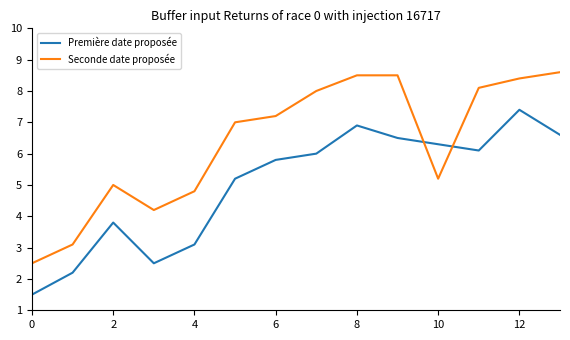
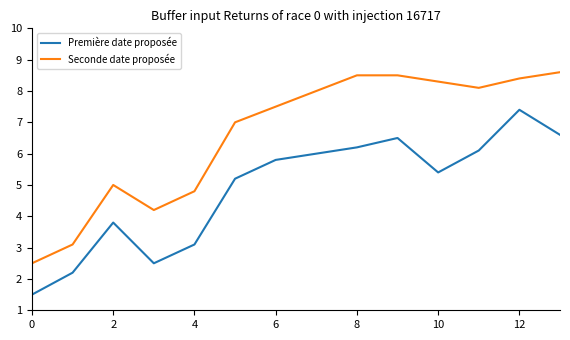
Seconde date proposée, 6: 7.2 -> 7.5
Première date proposée, 8: 6.9 -> 6.2
Première date proposée, 10: 6.3 -> 5.4
Seconde date proposée, 10: 5.2 -> 8.3
